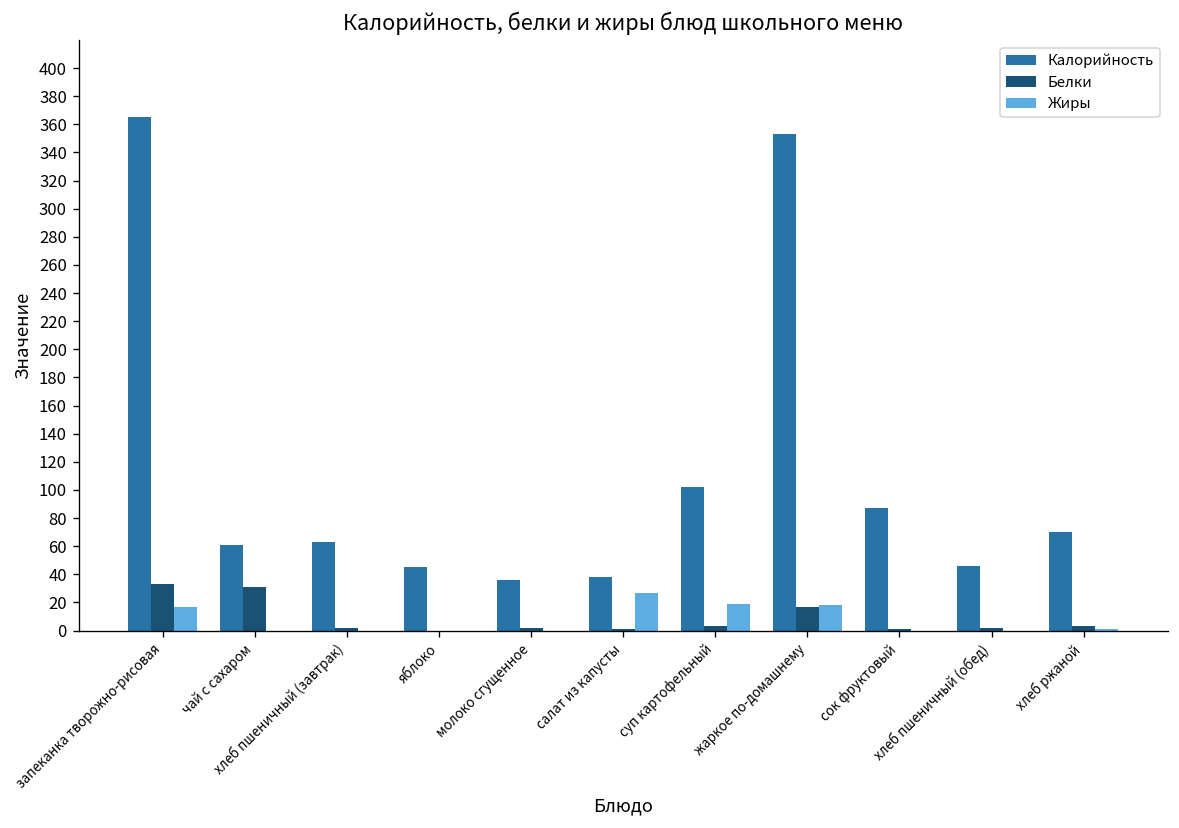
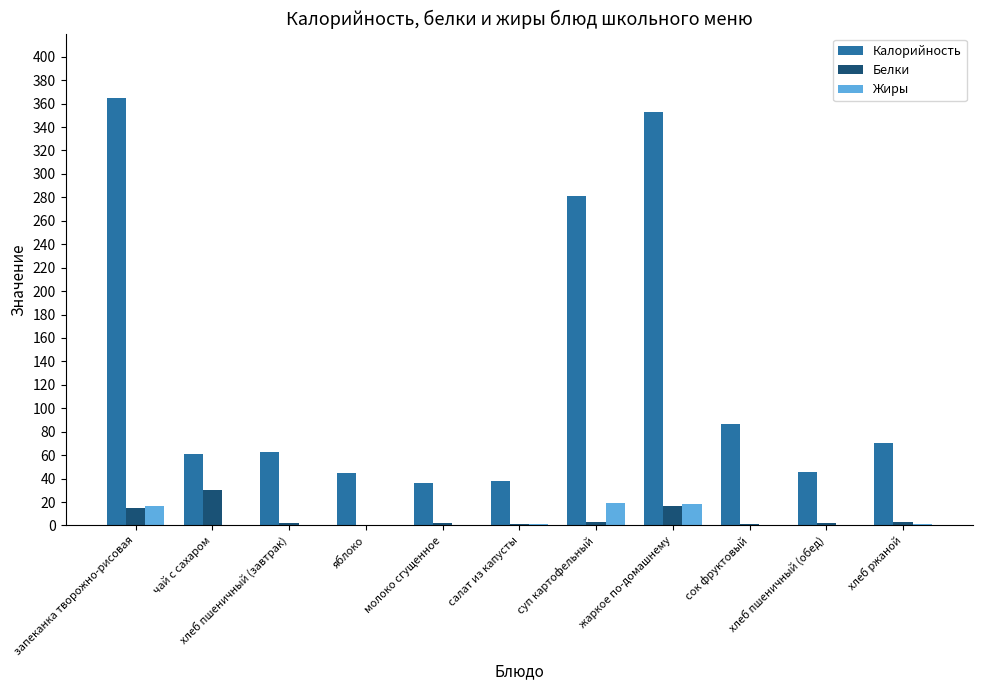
Белки, запеканка творожно-рисовая: 33 -> 15
Жиры, салат из капусты: 27 -> 1
Калорийность, суп картофельный: 102 -> 281
